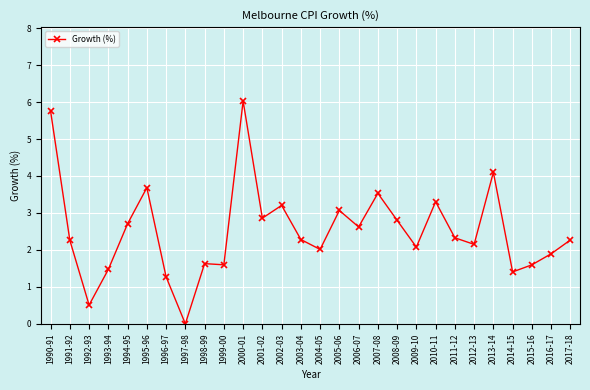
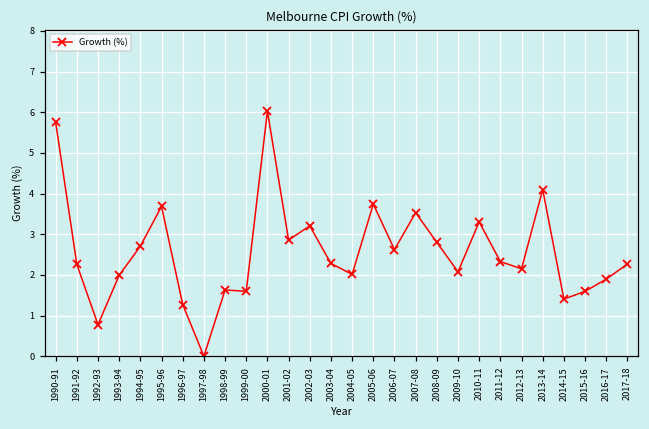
1992-93: 0.5 -> 0.8
1993-94: 1.5 -> 2.0
2005-06: 3.1 -> 3.7
